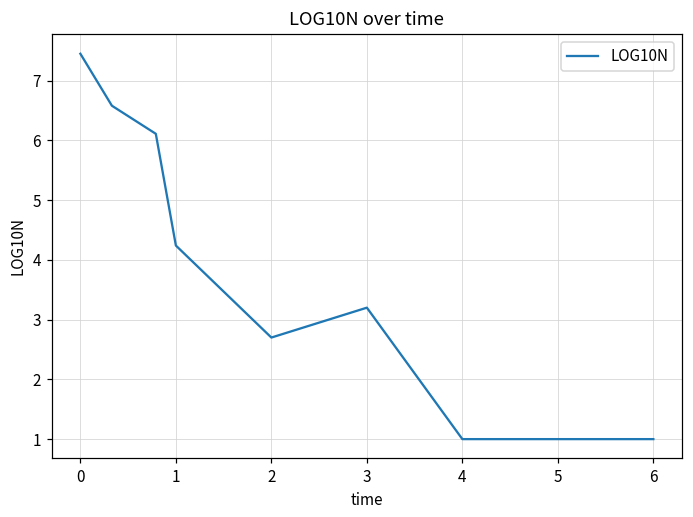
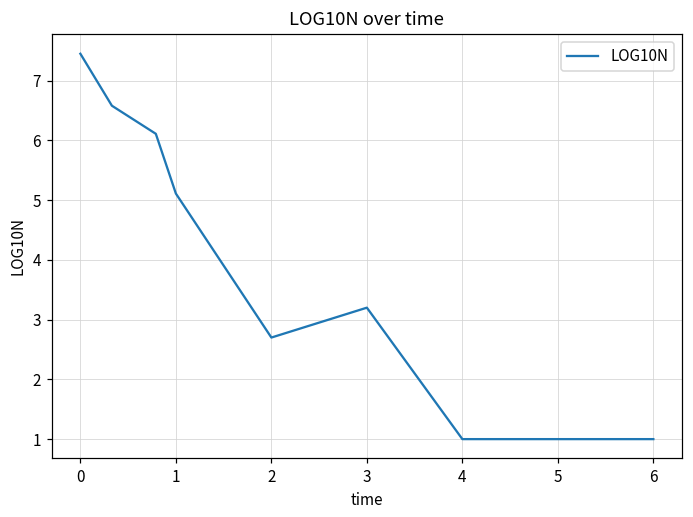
1: 4.2 -> 5.1
